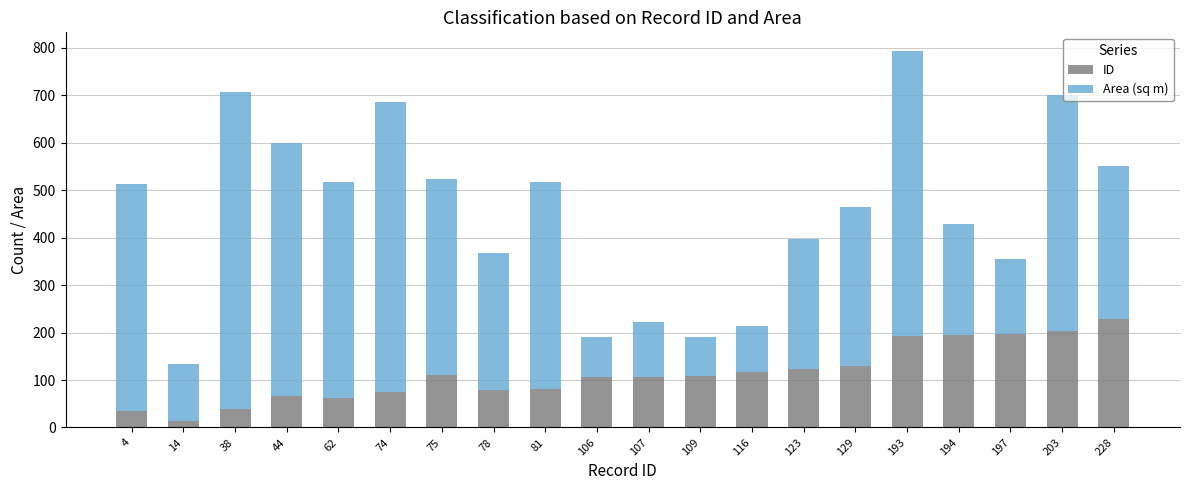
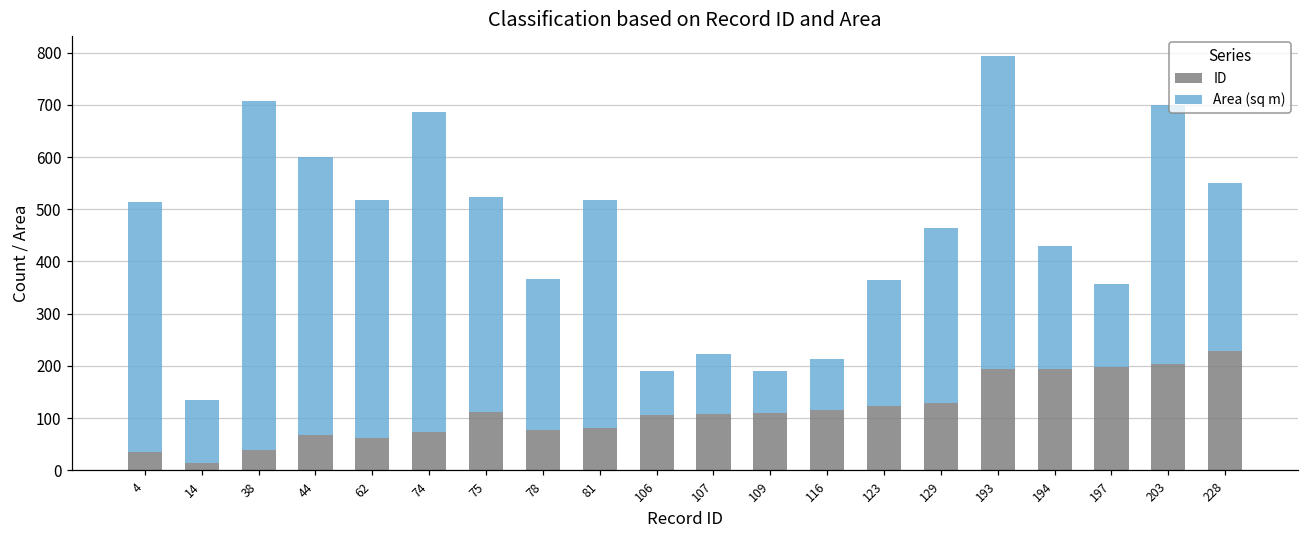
Area (sq m), 123: 280 -> 240
